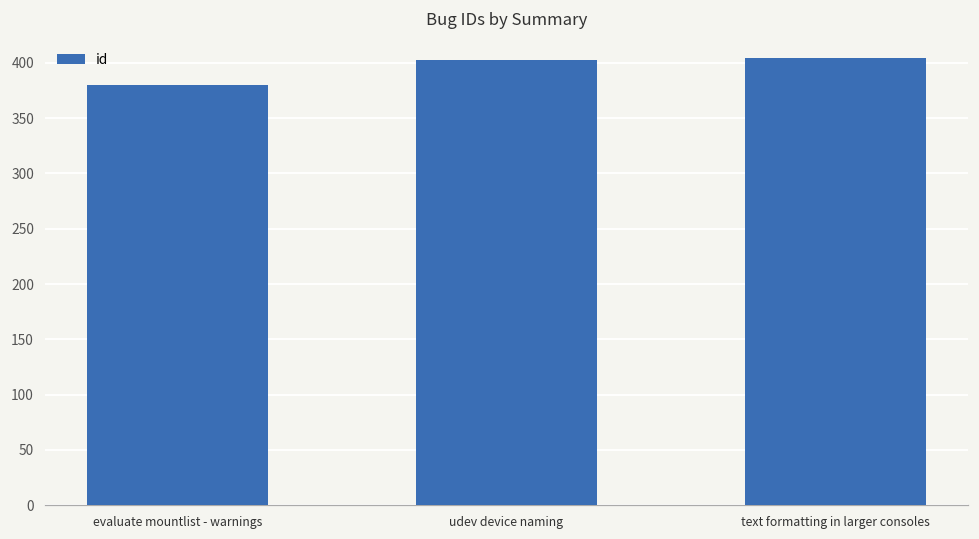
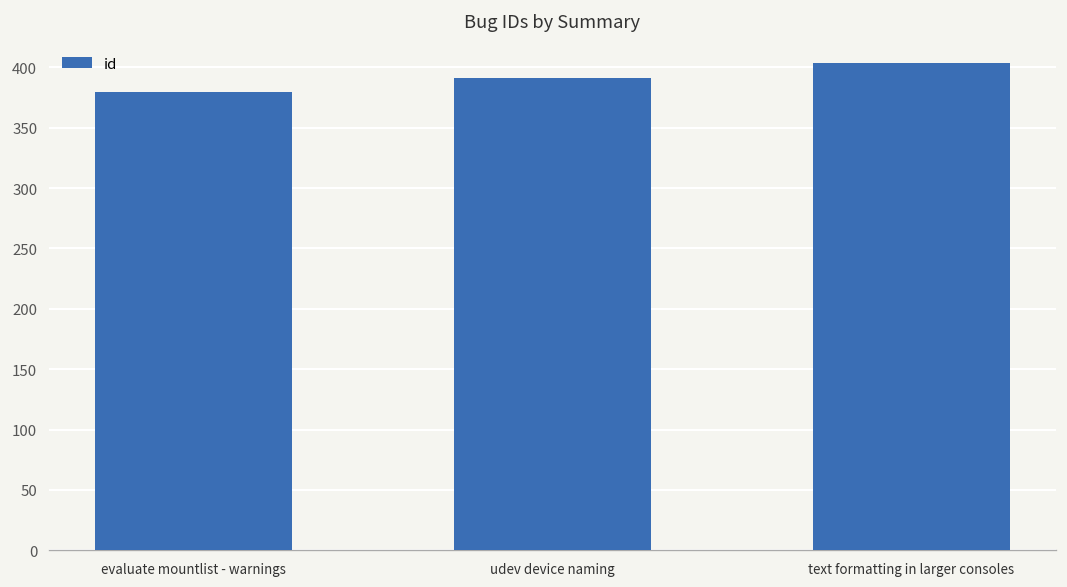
udev device naming: 402 -> 391
